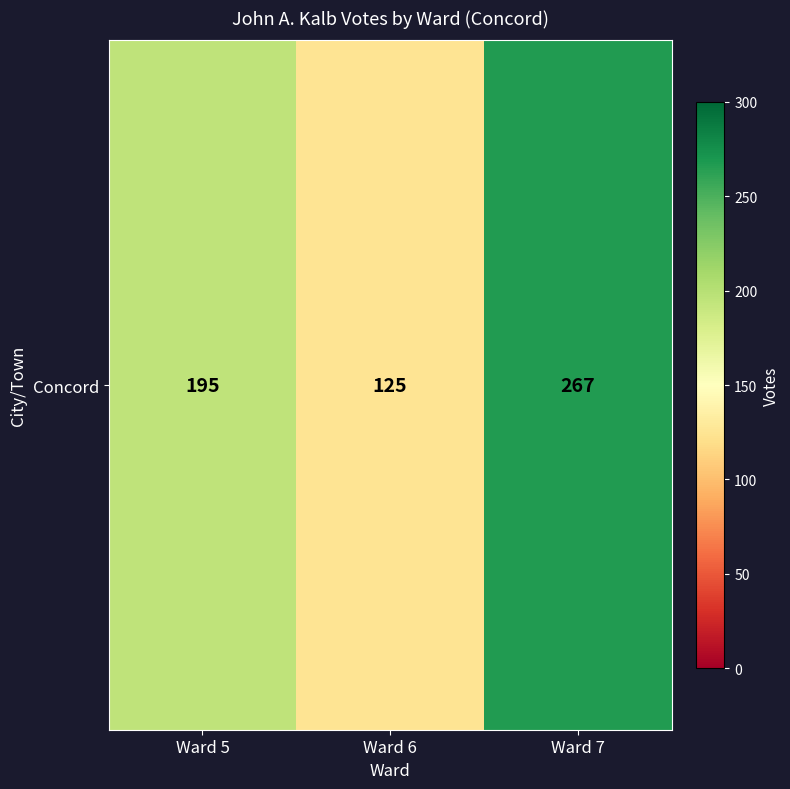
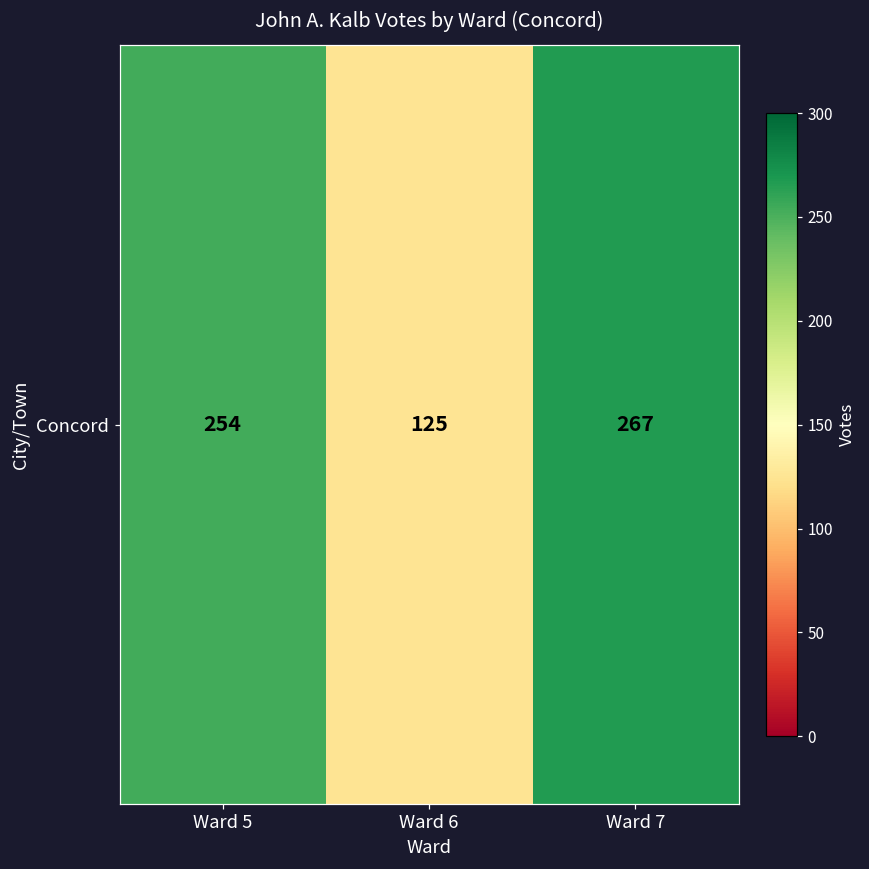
Concord, Ward 5: 195 -> 254
